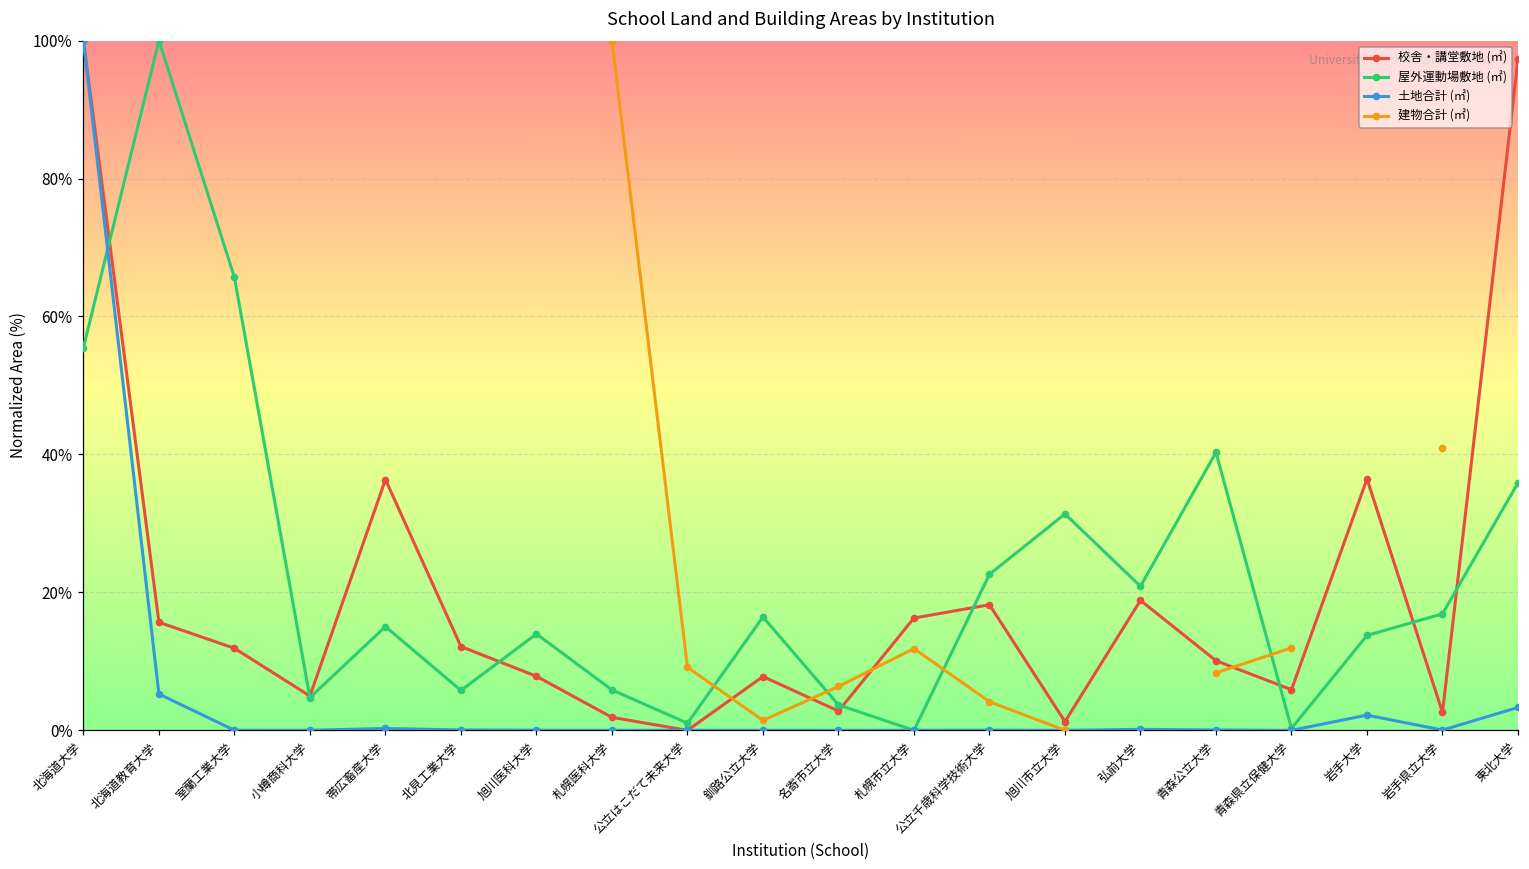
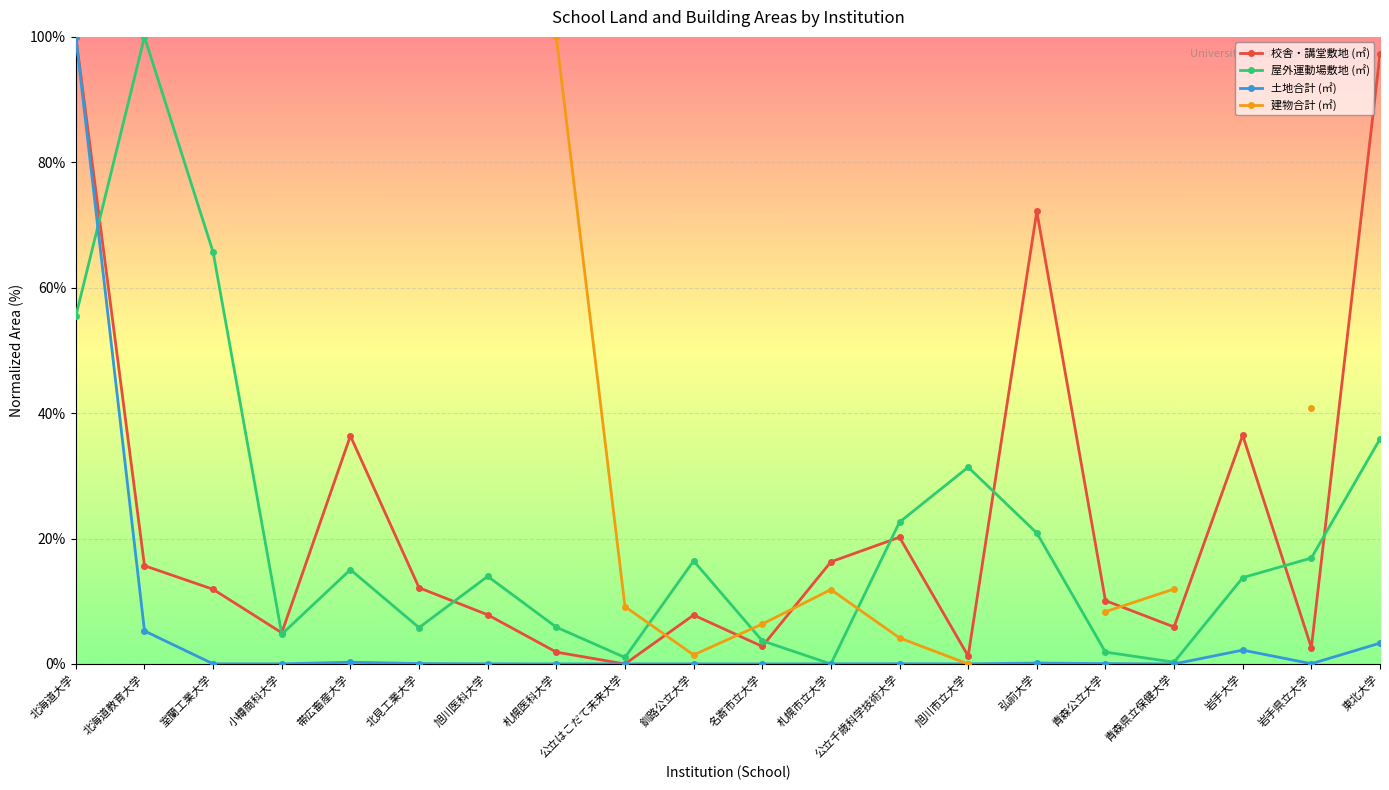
校舎・講堂敷地 (㎡), 公立千歳科学技術大学: 18% -> 20%
校舎・講堂敷地 (㎡), 弘前大学: 19% -> 72%
屋外運動場敷地 (㎡), 青森公立大学: 40% -> 2%
